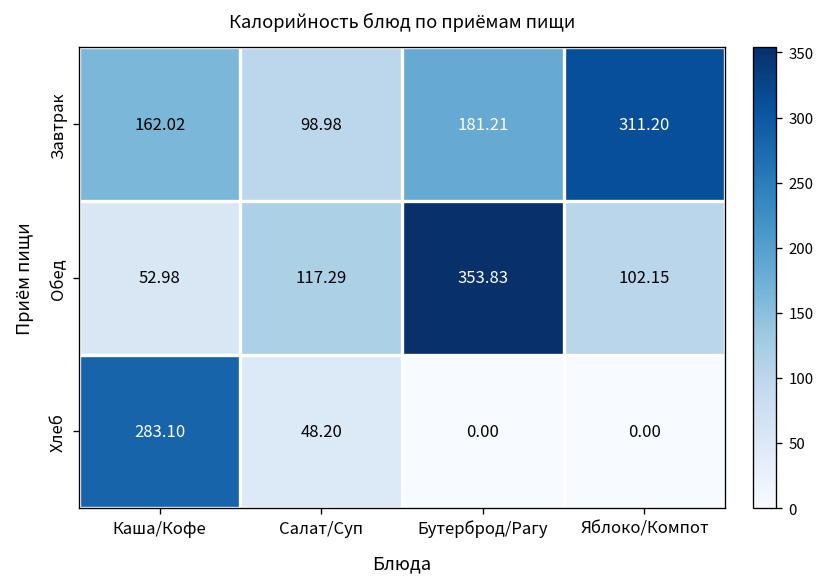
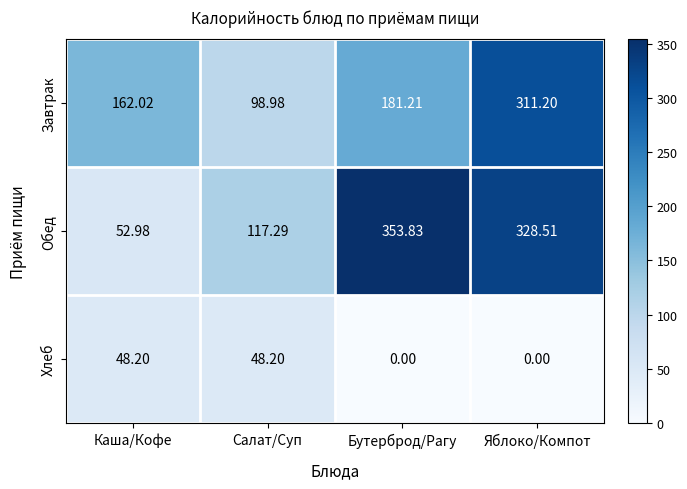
Обед, Яблоко/Компот: 102.15 -> 328.51
Хлеб, Каша/Кофе: 283.10 -> 48.20
